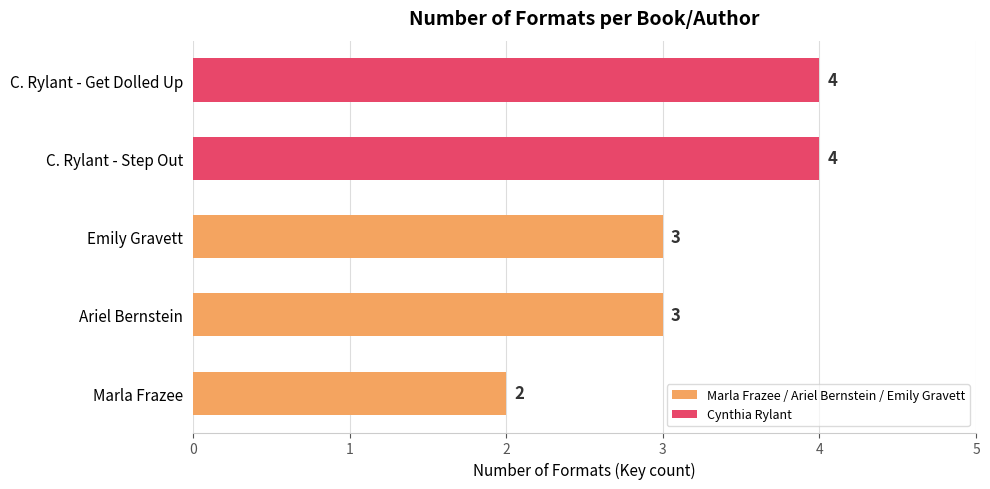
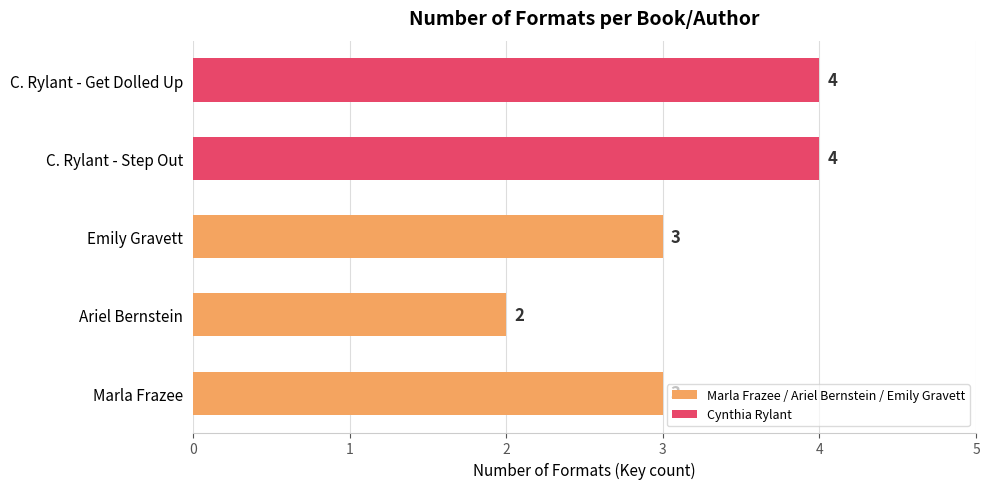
Ariel Bernstein: 3 -> 2
Marla Frazee: 2 -> 3
